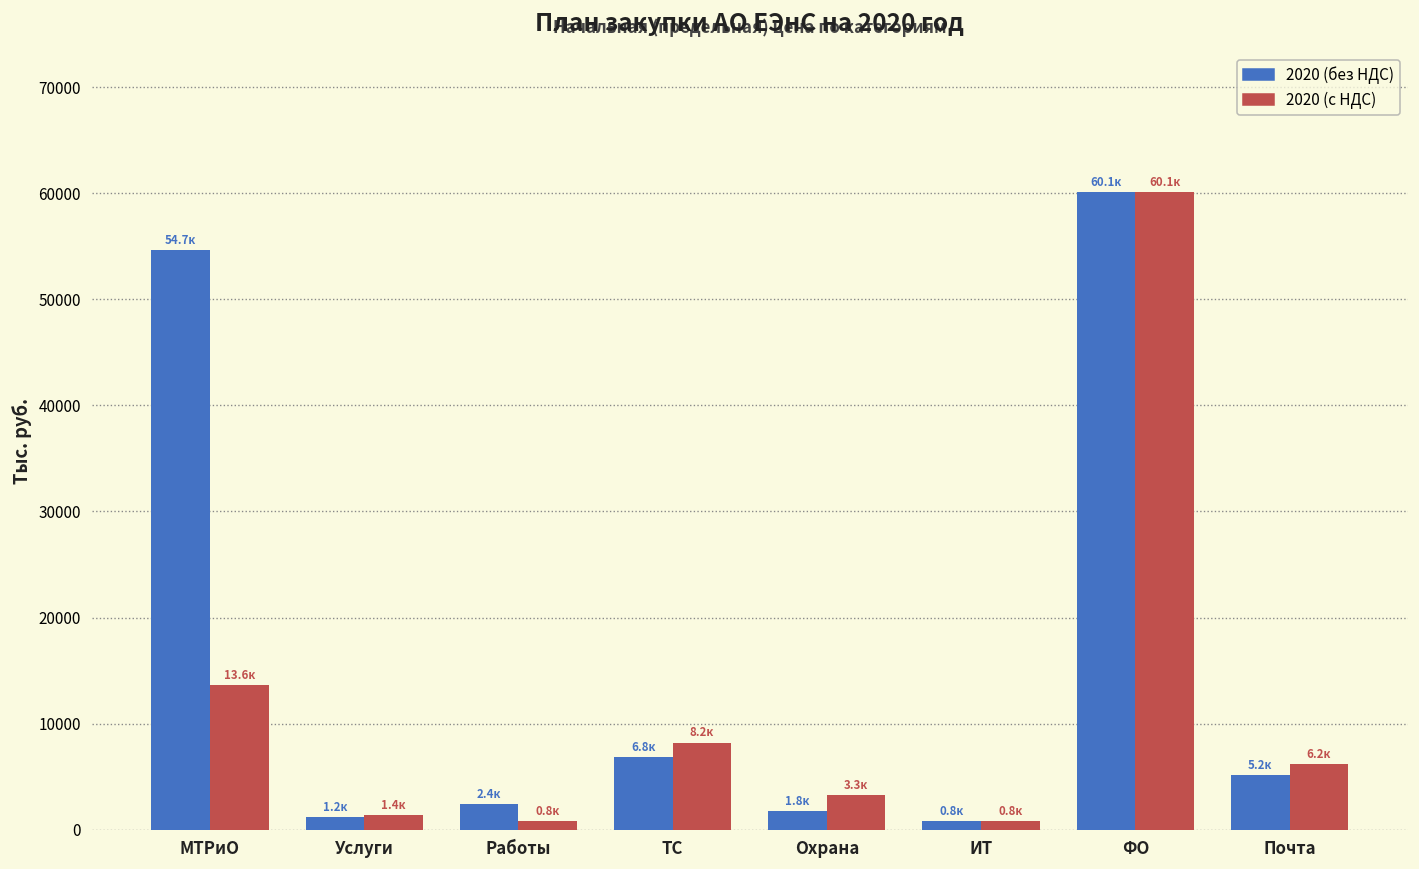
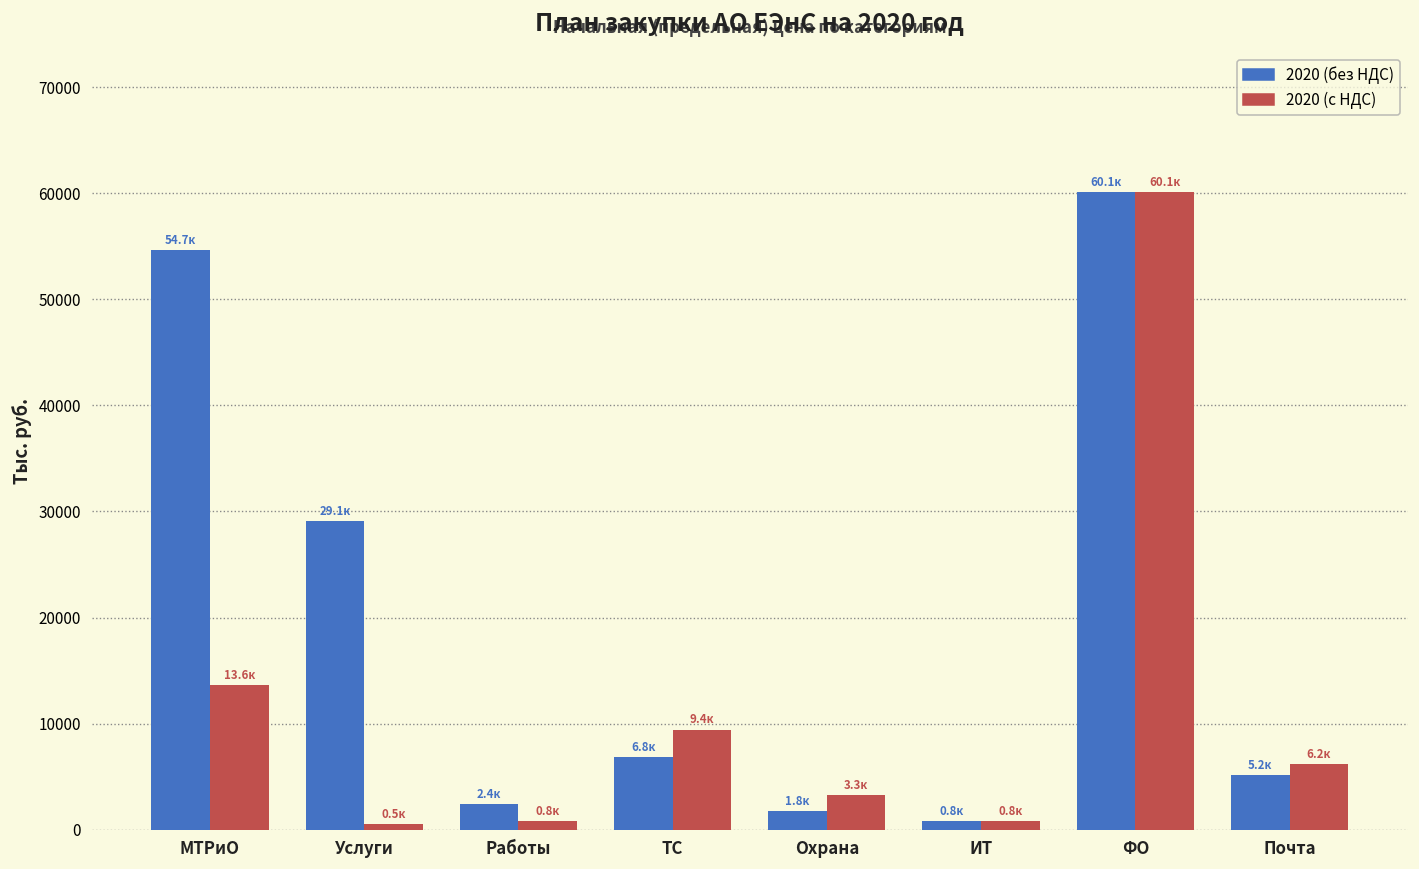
2020 (без НДС), Услуги: 1.2к -> 29.1к
2020 (с НДС), Услуги: 1.4к -> 0.5к
2020 (с НДС), ТС: 8.2к -> 9.4к
